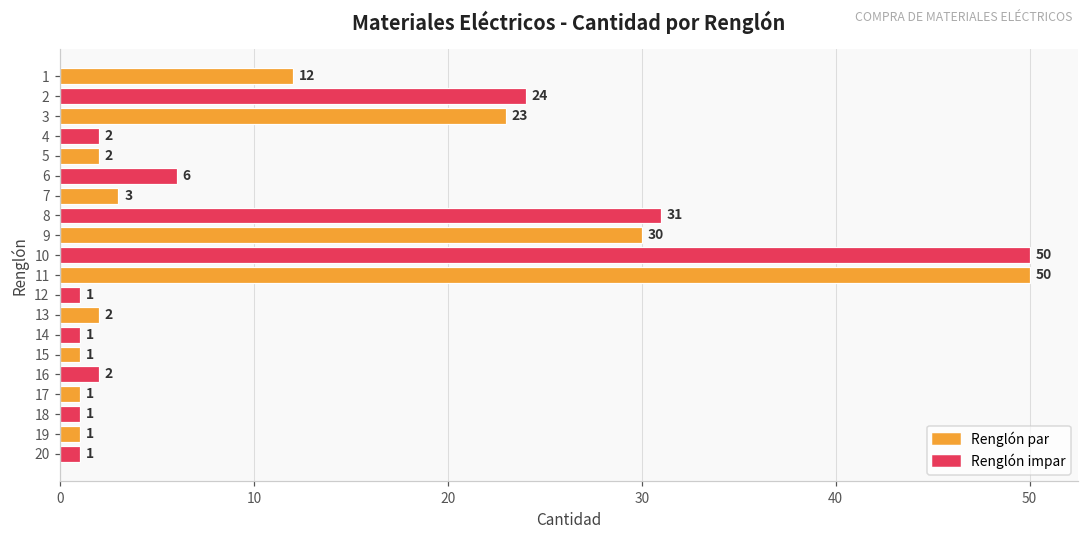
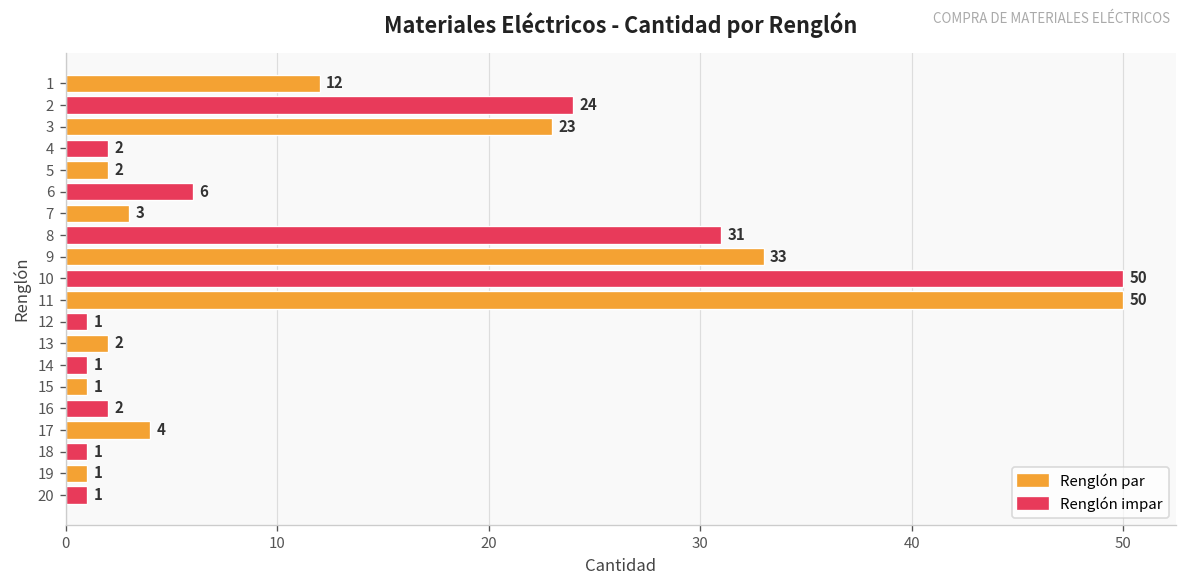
9: 30 -> 33
17: 1 -> 4
